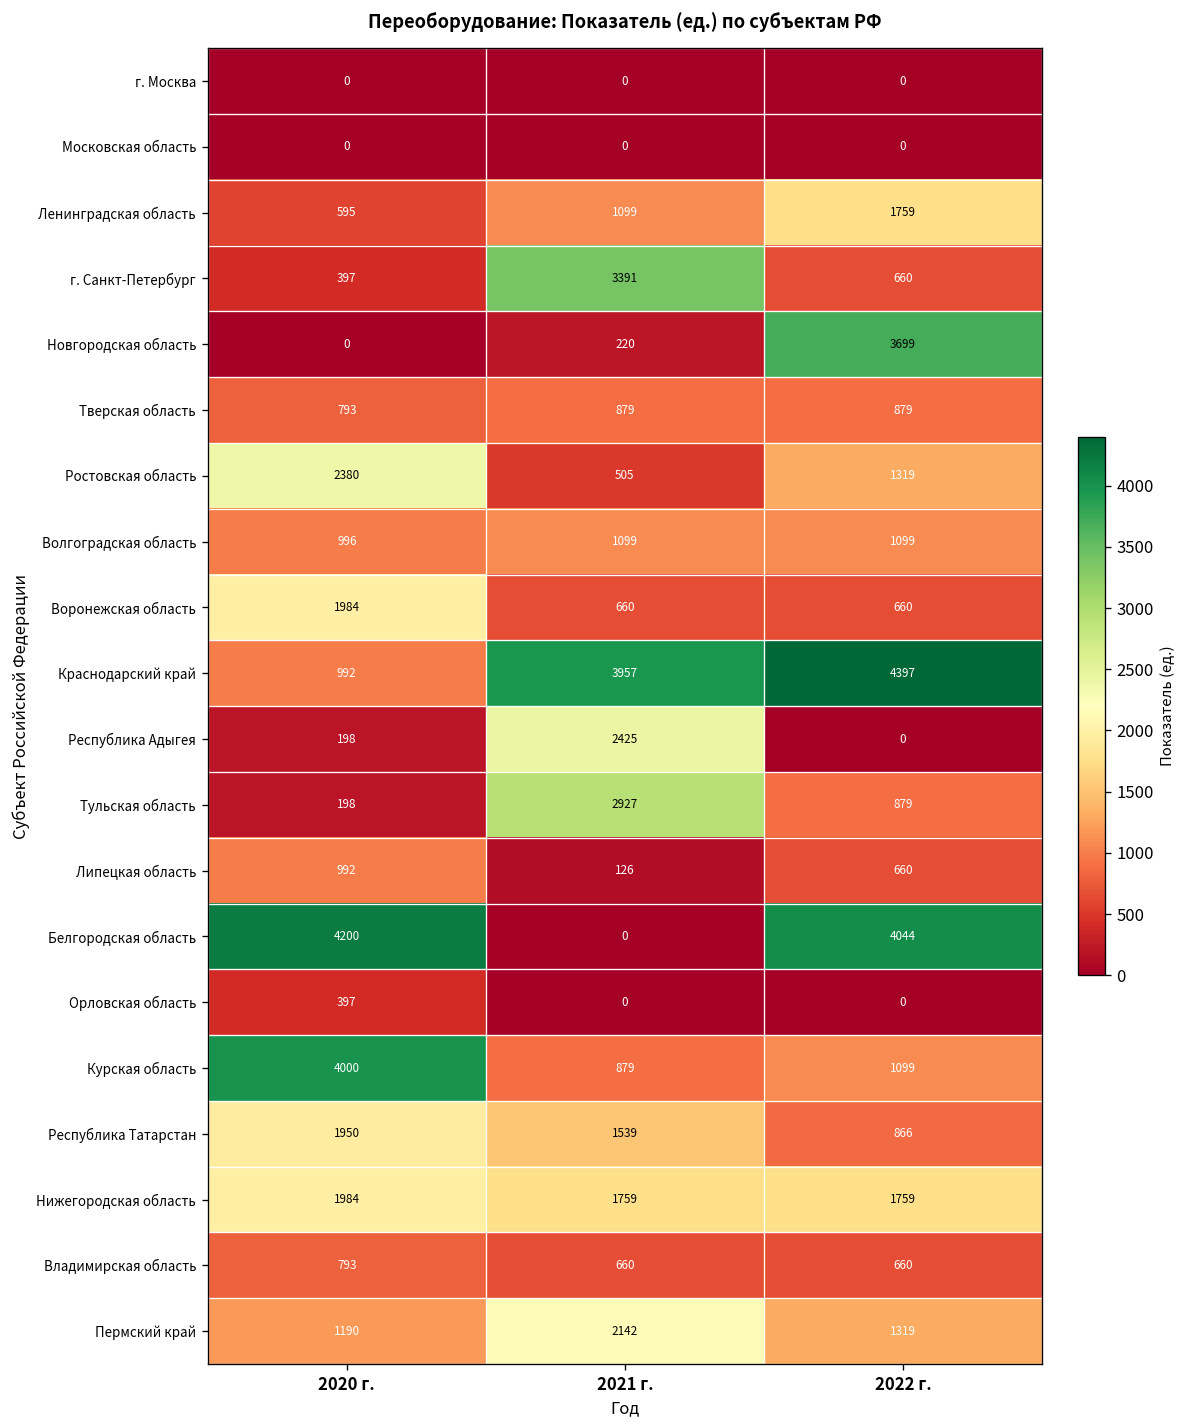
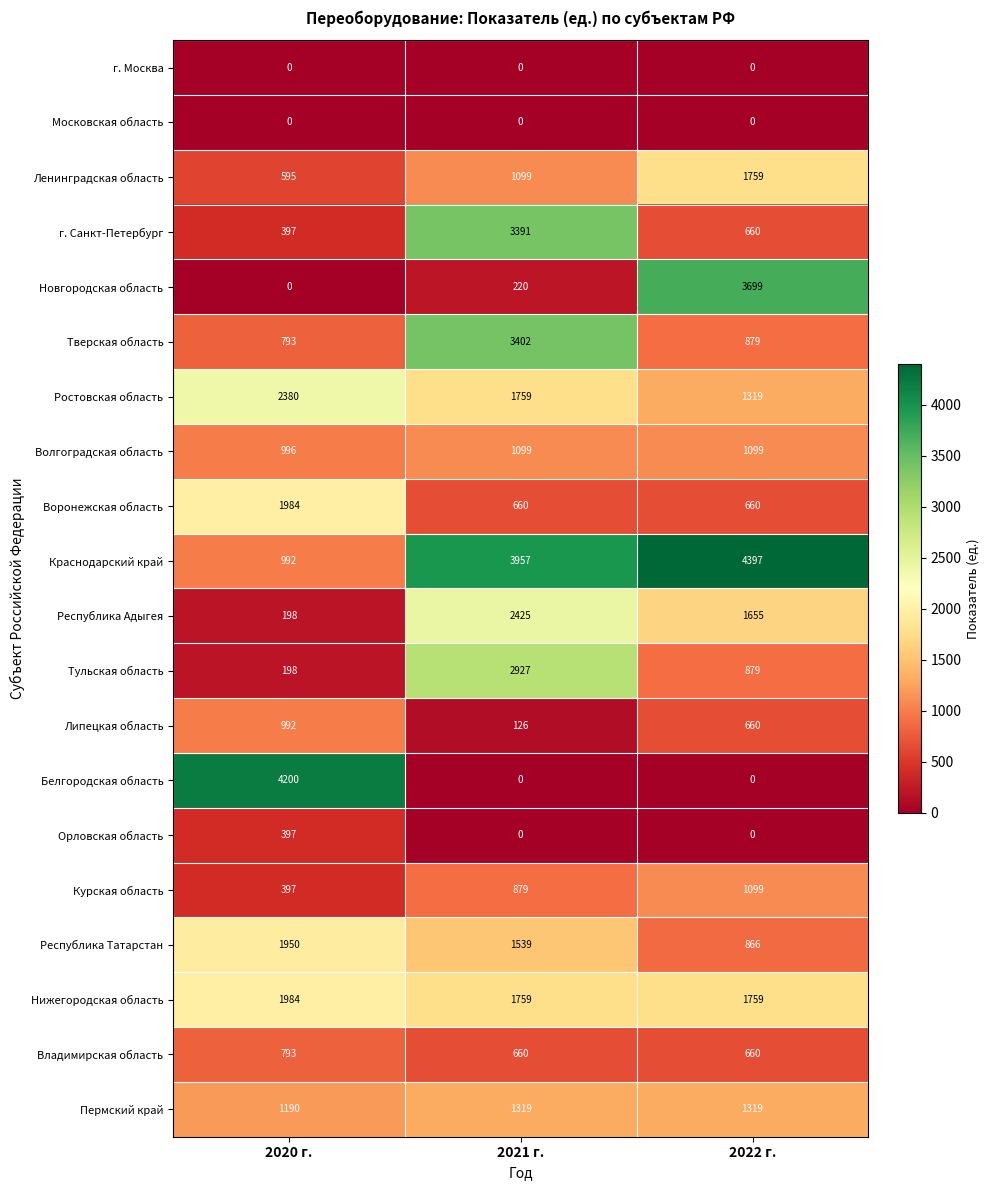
Тверская область, 2021 г.: 879 -> 3402
Ростовская область, 2021 г.: 505 -> 1759
Республика Адыгея, 2022 г.: 0 -> 1655
Белгородская область, 2022 г.: 4044 -> 0
Курская область, 2020 г.: 4000 -> 397
Пермский край, 2021 г.: 2142 -> 1319
